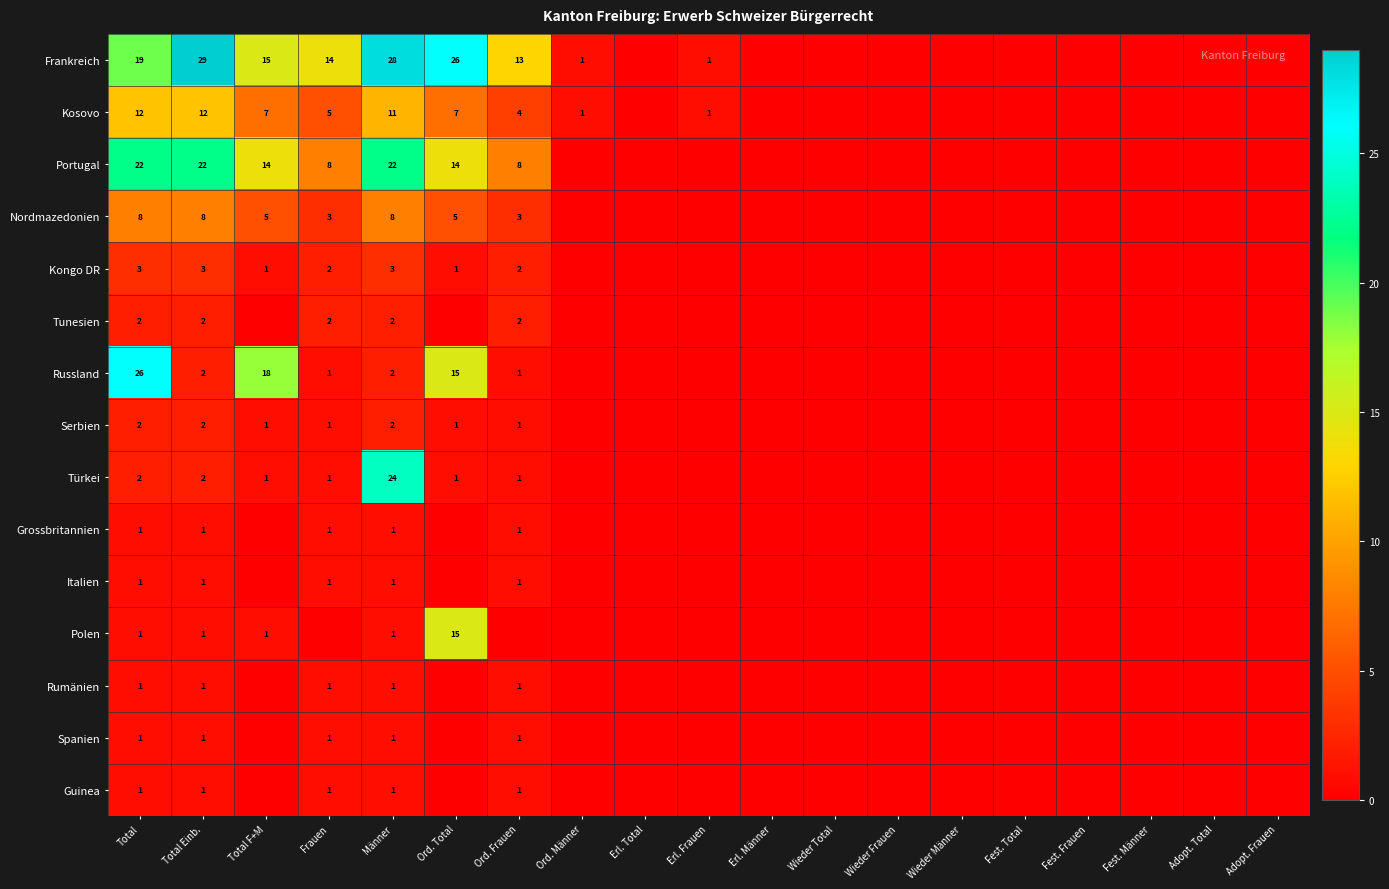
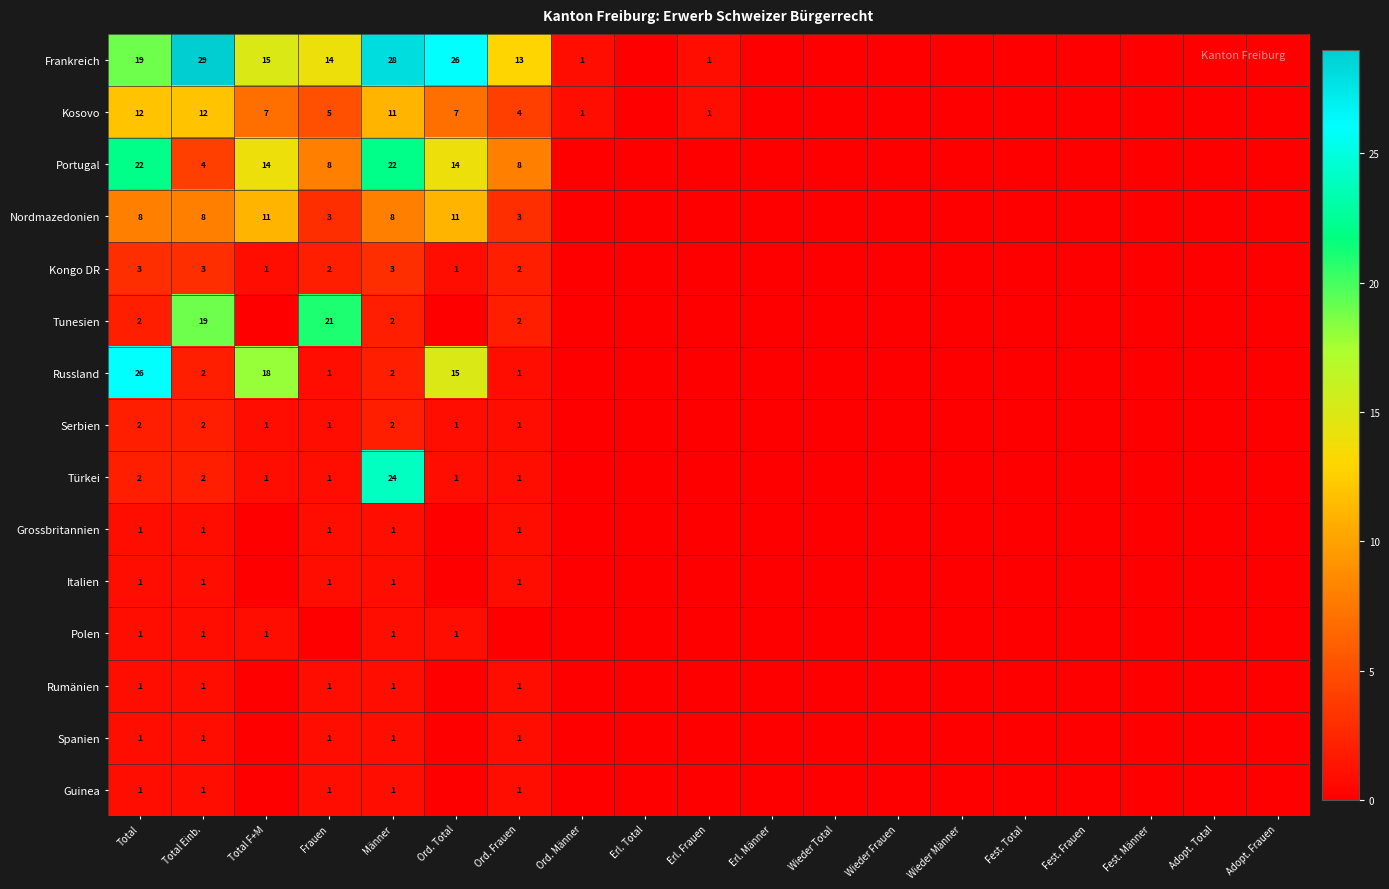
Portugal, Total Einb.: 22 -> 4
Nordmazedonien, Total F+M: 5 -> 11
Nordmazedonien, Ord. Total: 5 -> 11
Tunesien, Total Einb.: 2 -> 19
Tunesien, Frauen: 2 -> 21
Polen, Ord. Total: 15 -> 1
